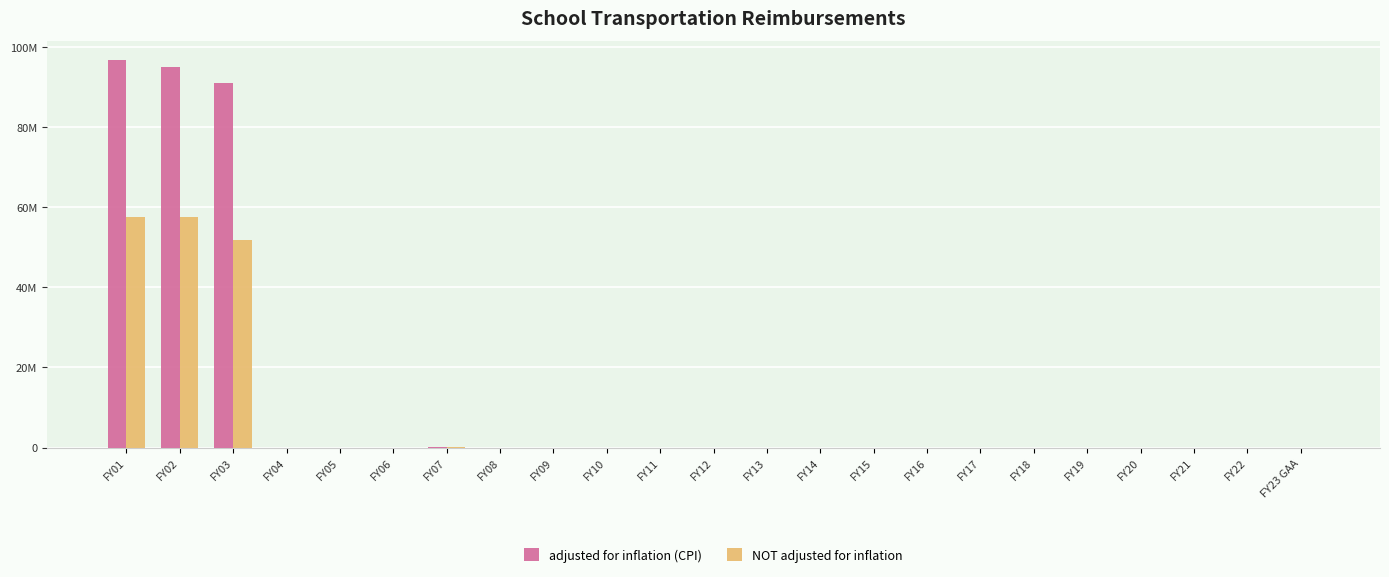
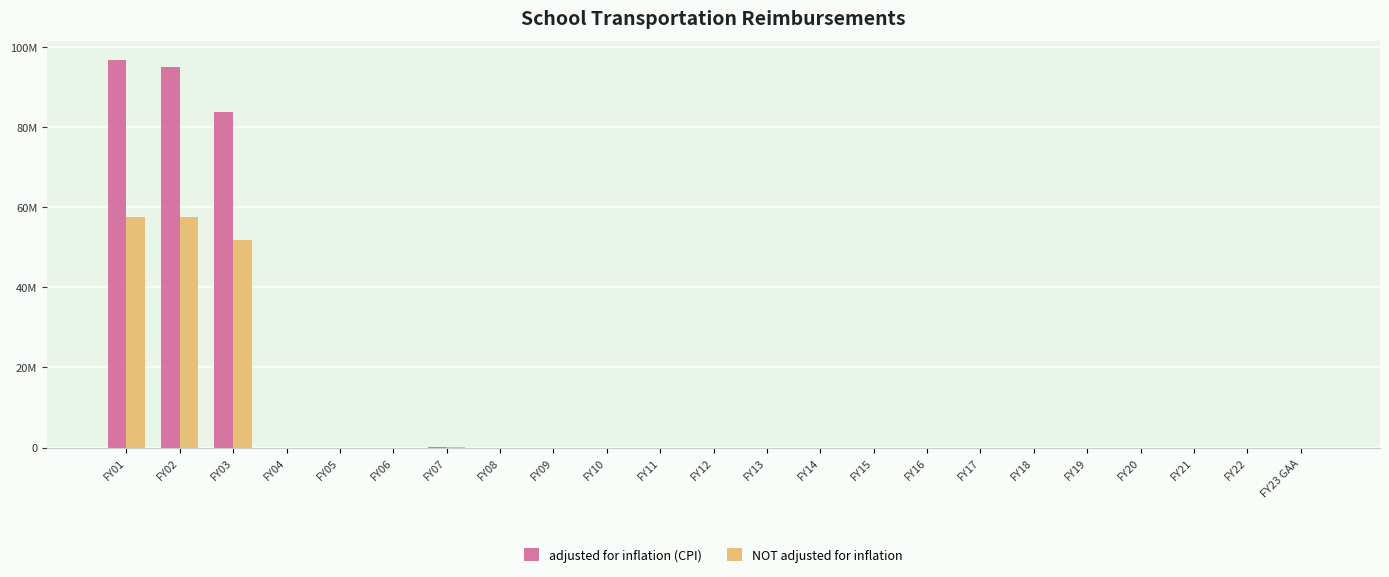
adjusted for inflation (CPI), FY03: 91000000 -> 84000000
